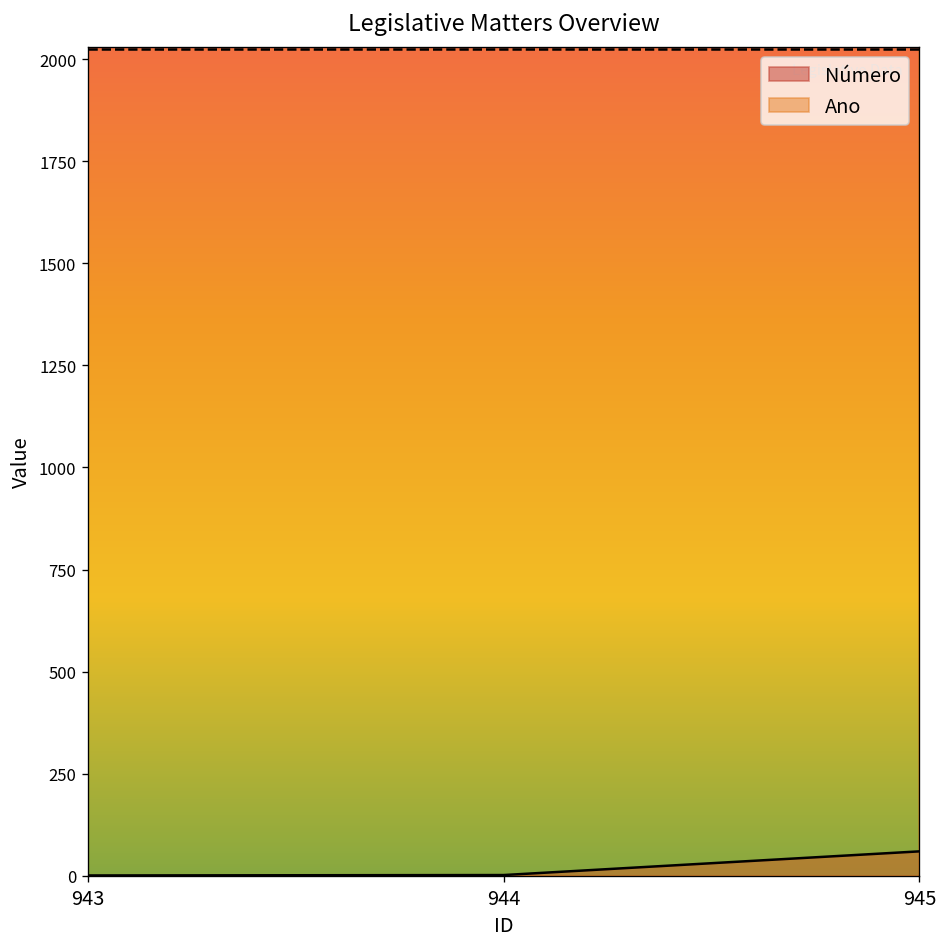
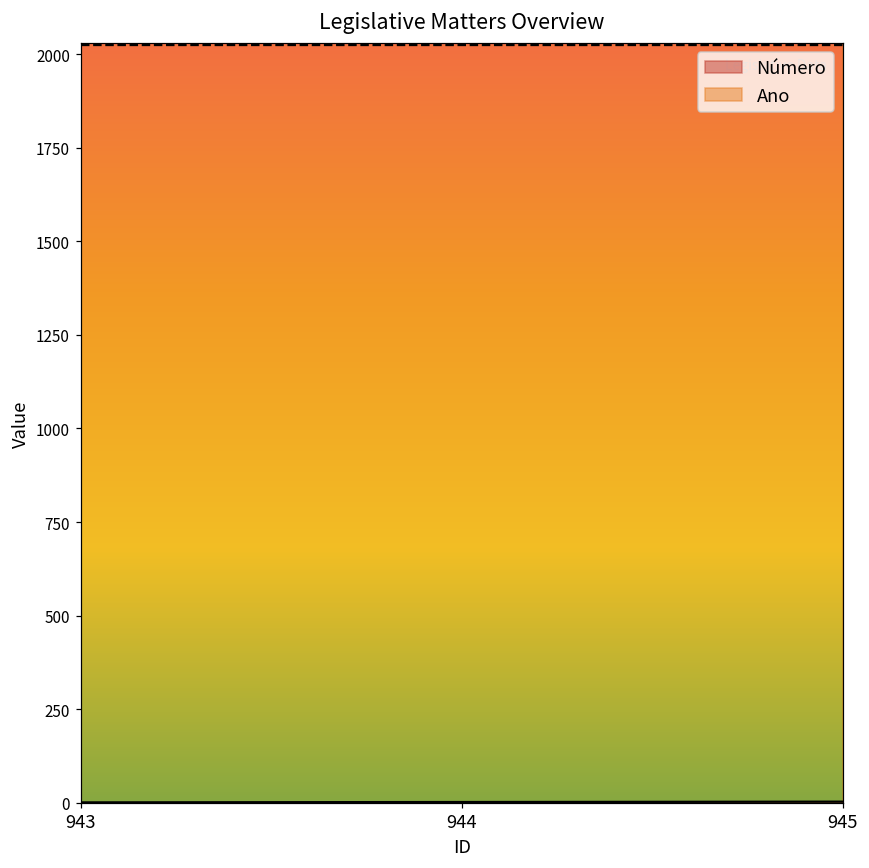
Número, 945: 60 -> 0
